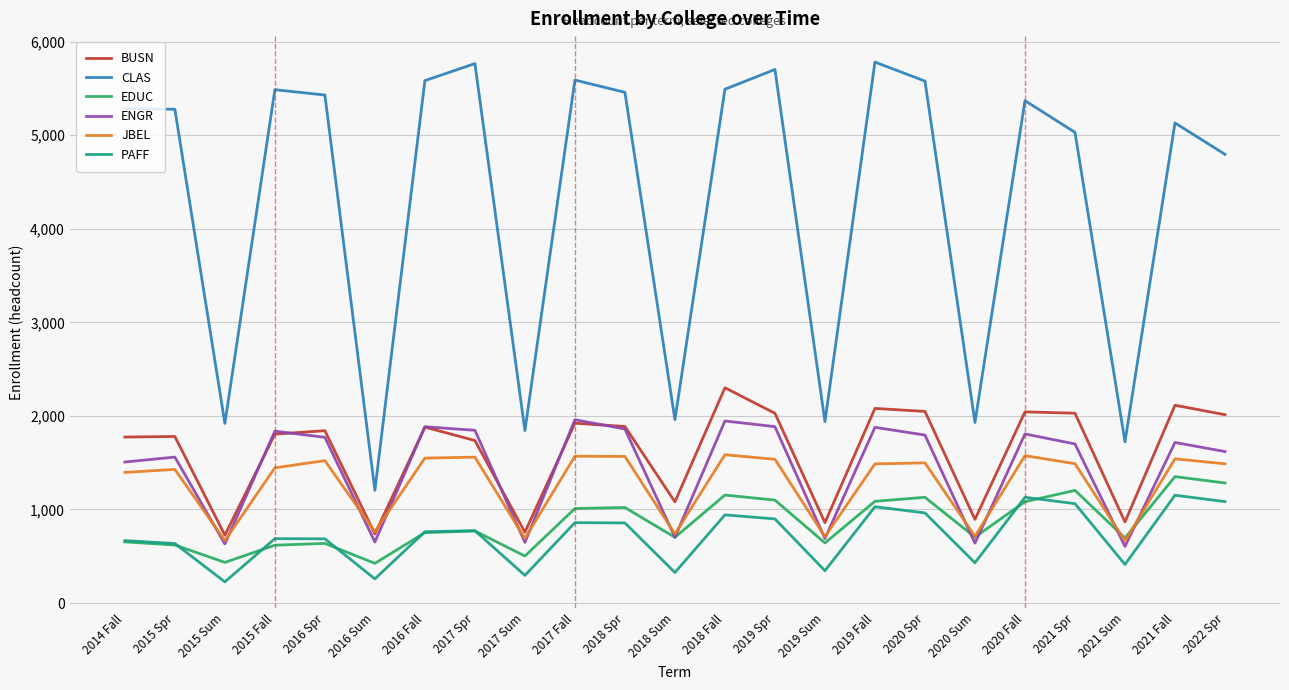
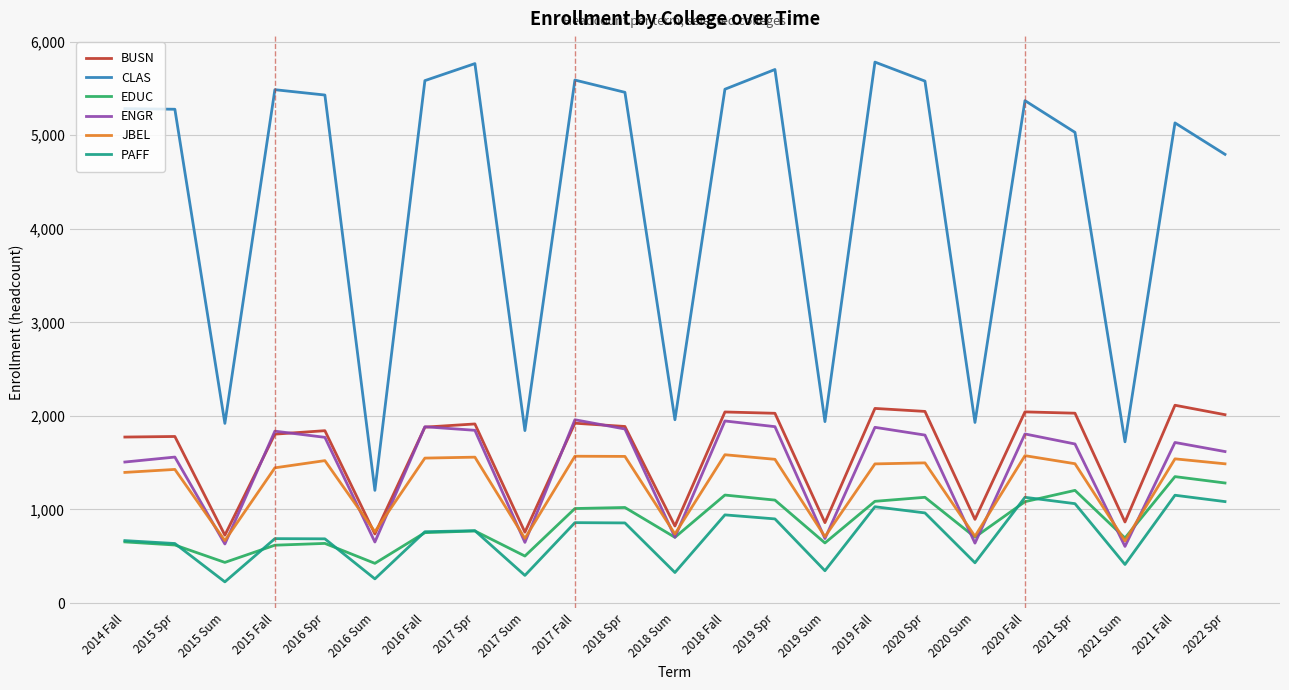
BUSN, 2017 Spr: 1,700 -> 1,900
BUSN, 2018 Sum: 1,100 -> 800
BUSN, 2018 Fall: 2,300 -> 2,000
